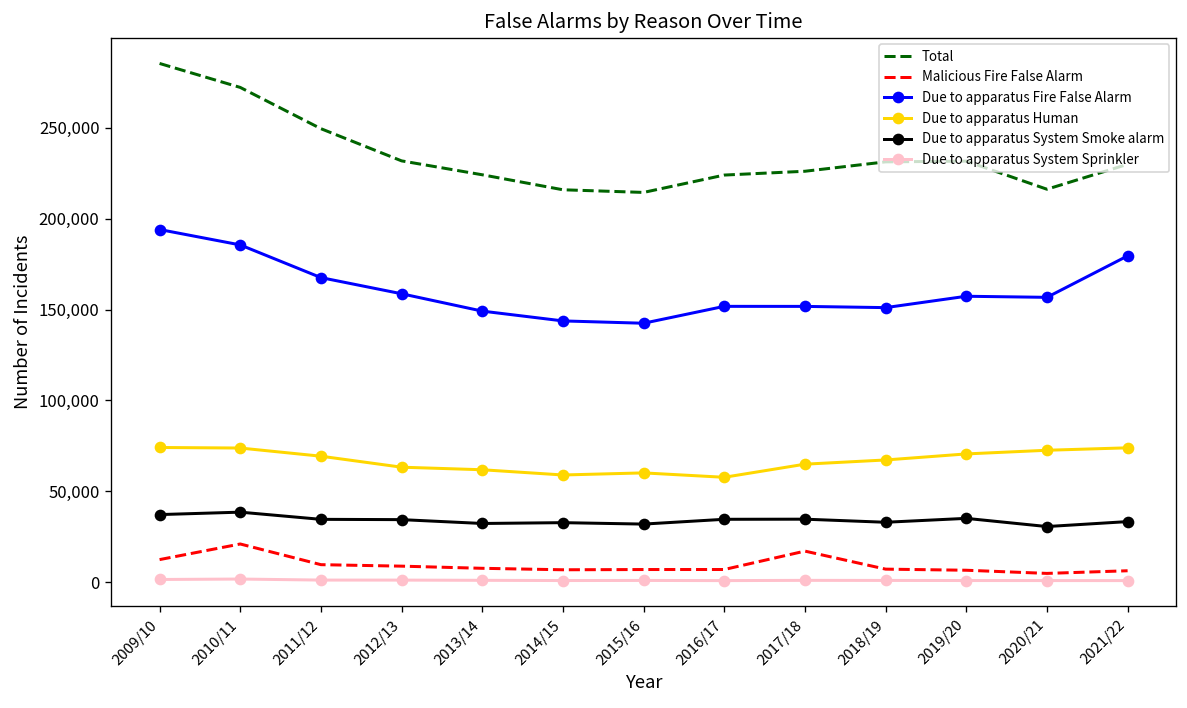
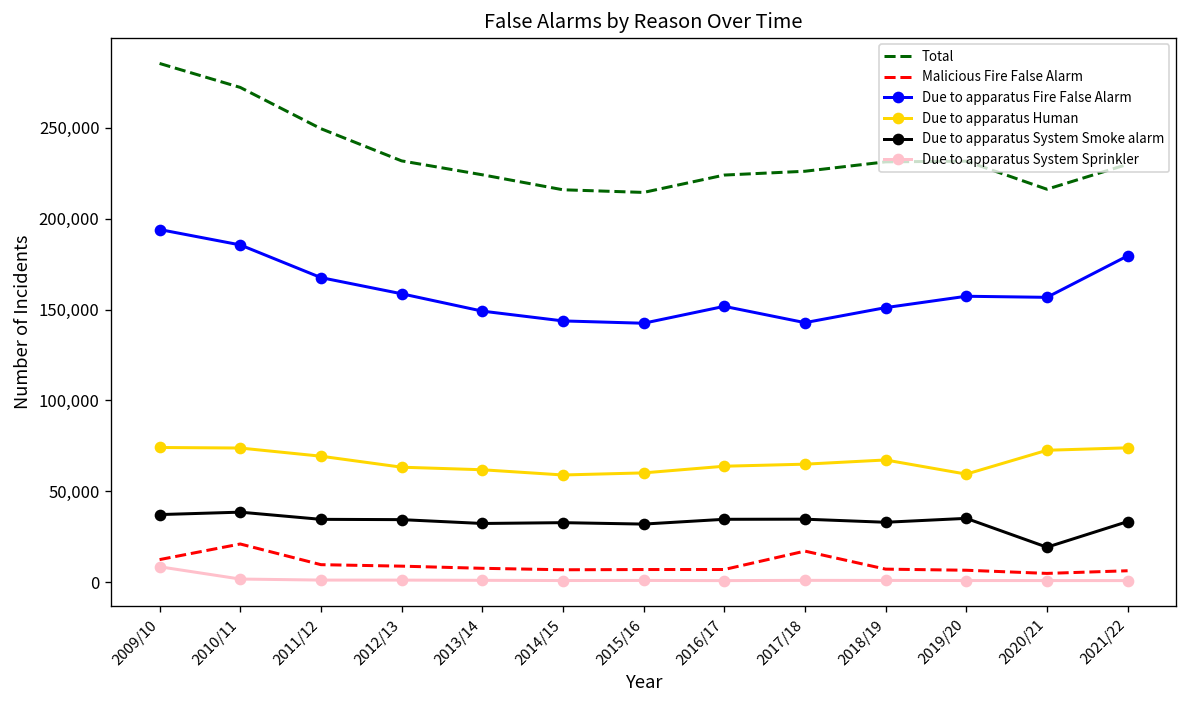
Due to apparatus System Sprinkler, 2009/10: 1,000 -> 8,000
Due to apparatus Human, 2016/17: 58,000 -> 64,000
Due to apparatus Fire False Alarm, 2017/18: 152,000 -> 143,000
Due to apparatus Human, 2019/20: 71,000 -> 59,000
Due to apparatus System Smoke alarm, 2020/21: 31,000 -> 19,000
